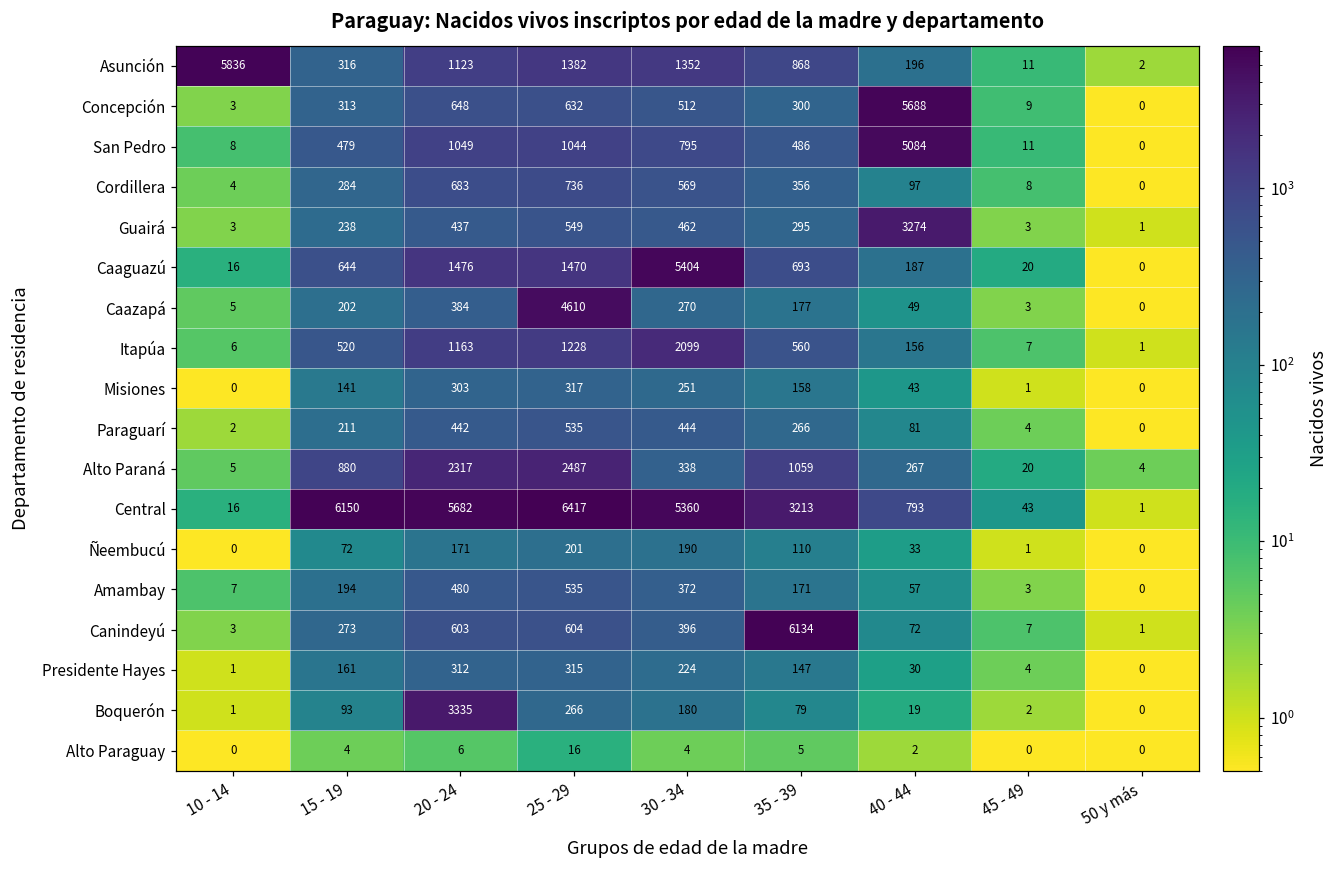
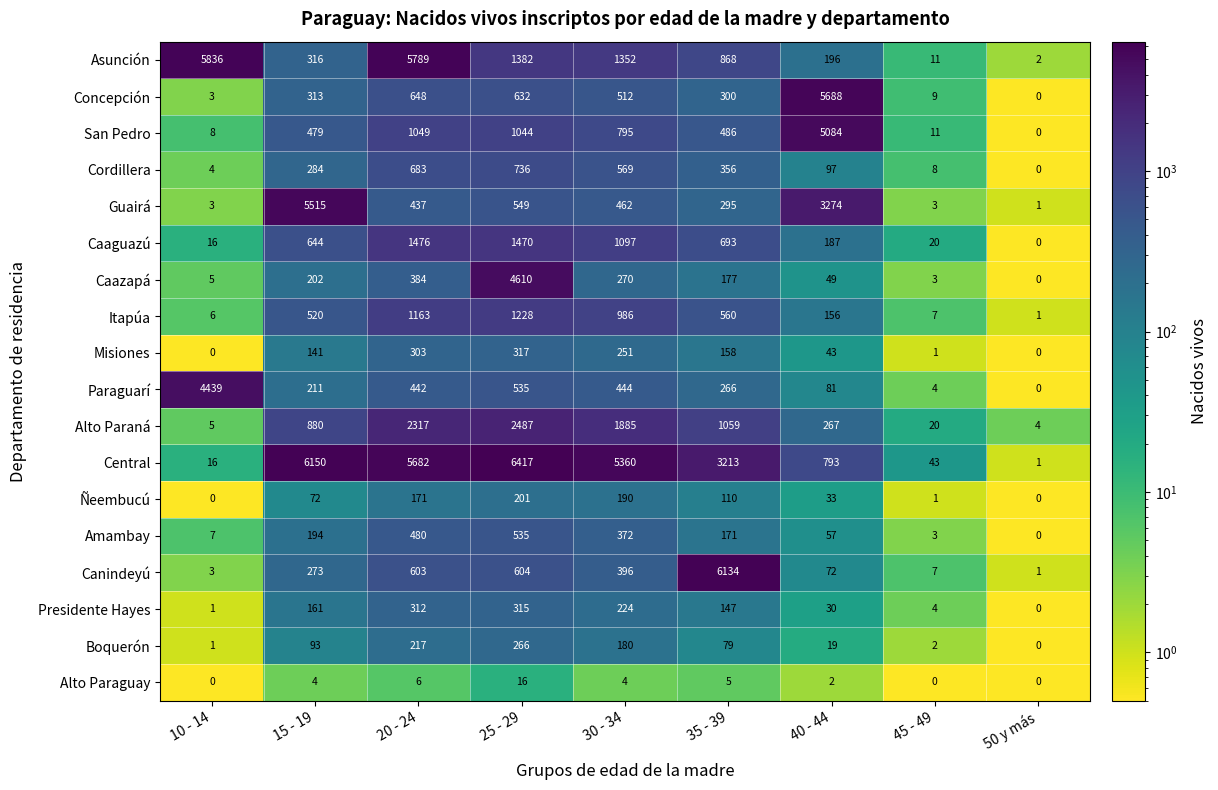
Asunción, 20 - 24: 1123 -> 5789
Guairá, 15 - 19: 238 -> 5515
Caaguazú, 30 - 34: 5404 -> 1097
Itapúa, 30 - 34: 2099 -> 986
Paraguarí, 10 - 14: 2 -> 4439
Alto Paraná, 30 - 34: 338 -> 1885
Boquerón, 20 - 24: 3335 -> 217
